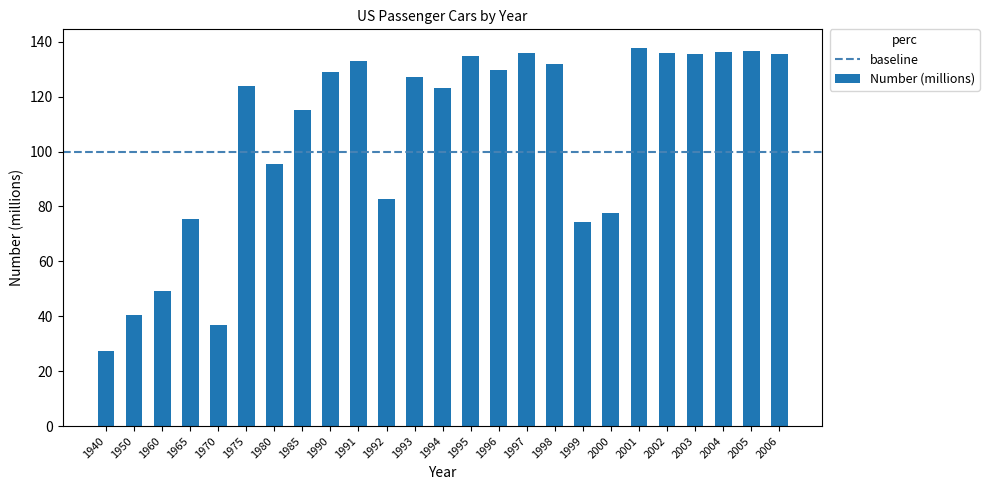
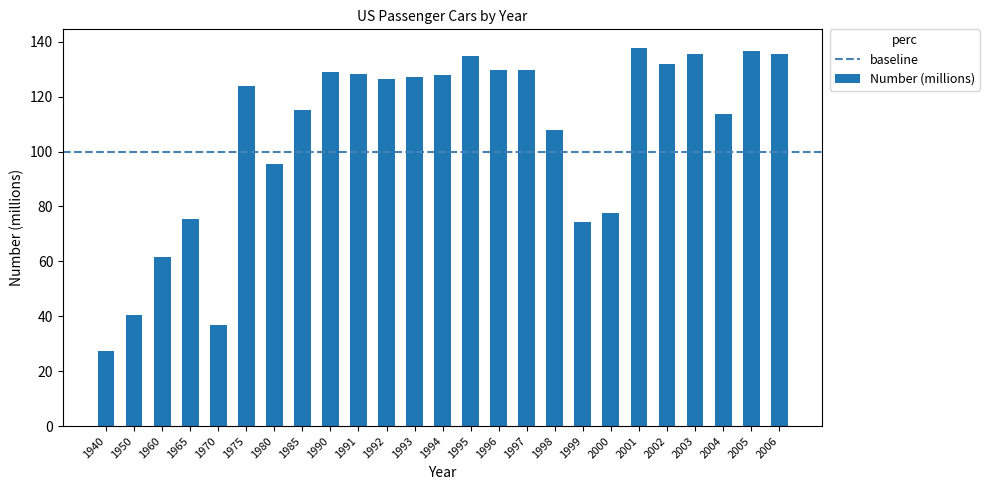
1960: 49 -> 62
1991: 133 -> 128
1992: 83 -> 127
1994: 123 -> 128
1997: 136 -> 130
1998: 132 -> 108
2002: 136 -> 132
2004: 136 -> 114
